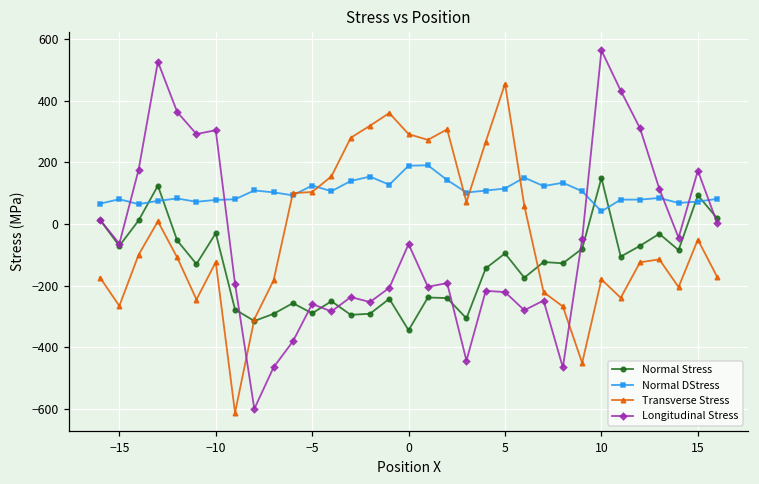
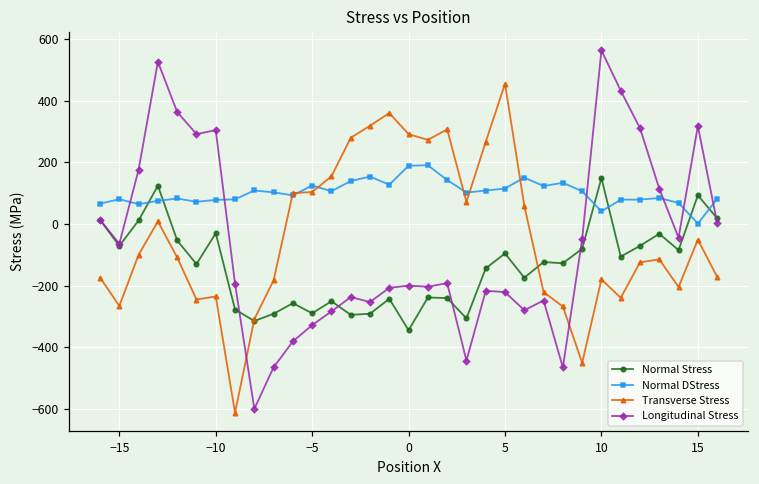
Transverse Stress, −10: -120 -> -240
Longitudinal Stress, −5: -260 -> -330
Longitudinal Stress, 0: -70 -> -200
Normal DStress, 15: 70 -> 0
Longitudinal Stress, 15: 170 -> 320
